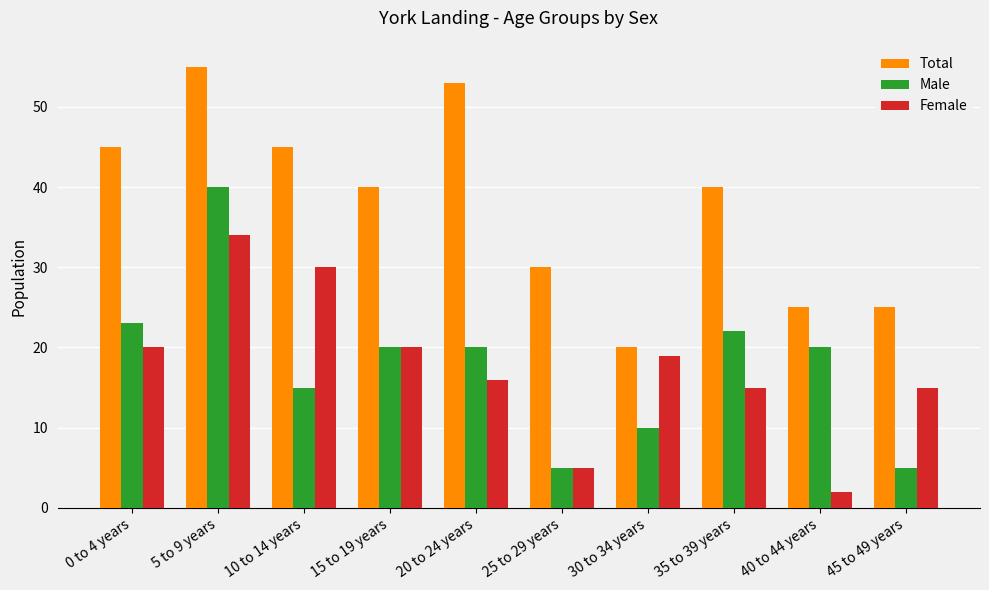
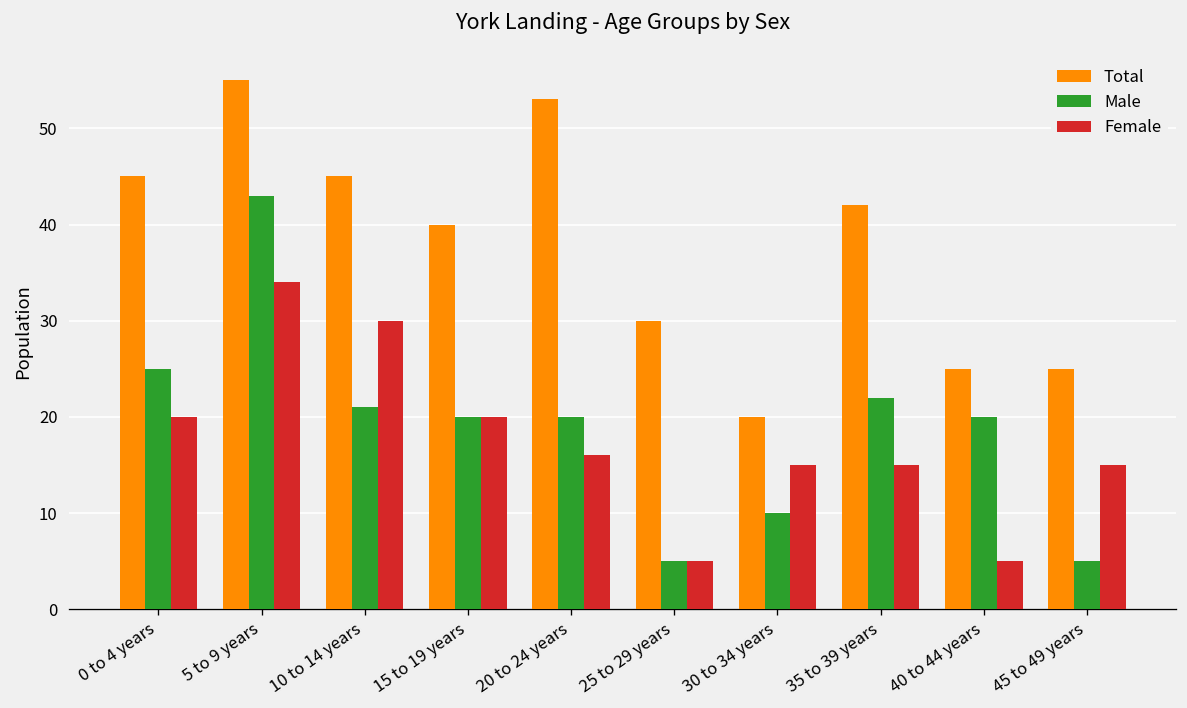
Male, 0 to 4 years: 23 -> 25
Male, 5 to 9 years: 40 -> 43
Male, 10 to 14 years: 15 -> 21
Female, 30 to 34 years: 19 -> 15
Total, 35 to 39 years: 40 -> 42
Female, 40 to 44 years: 2 -> 5
